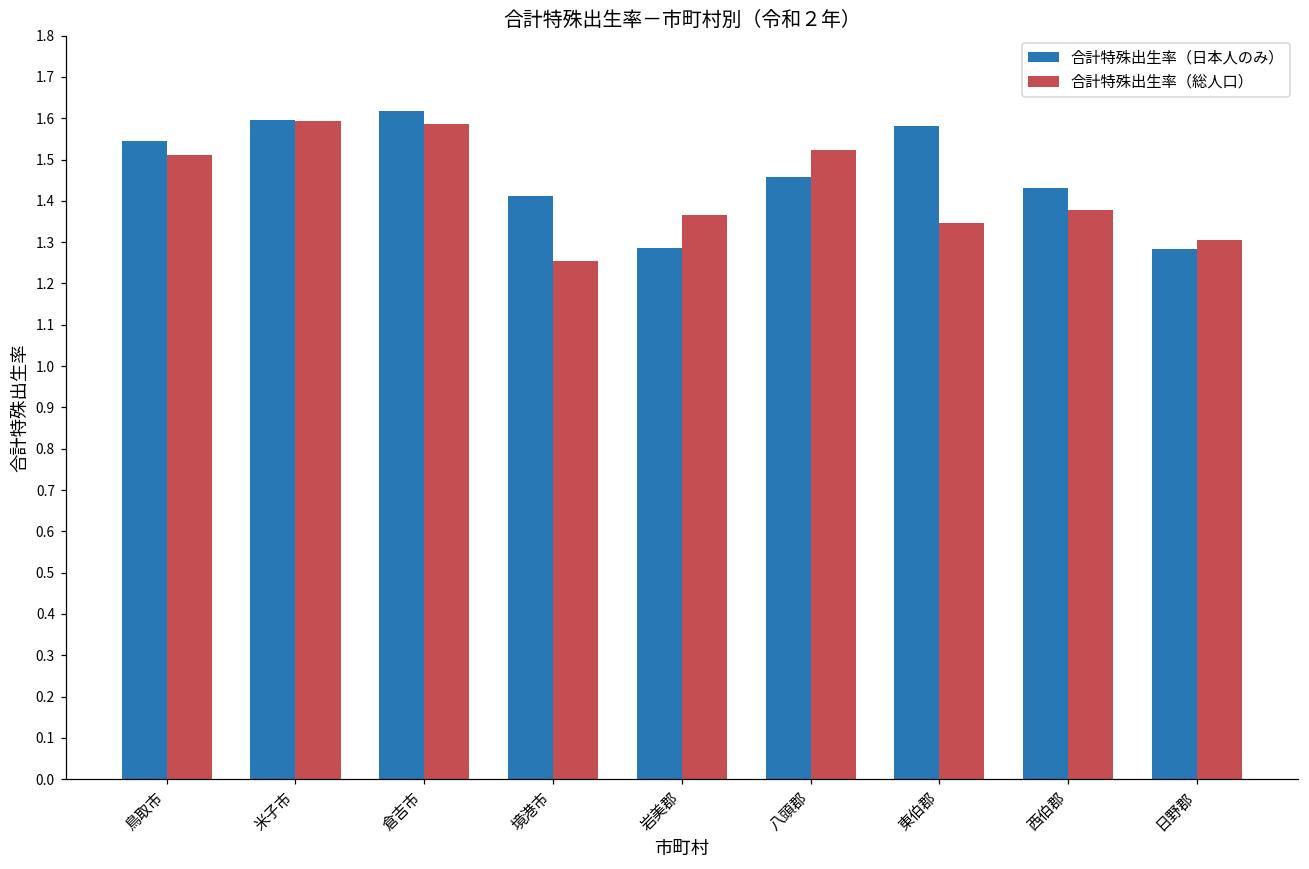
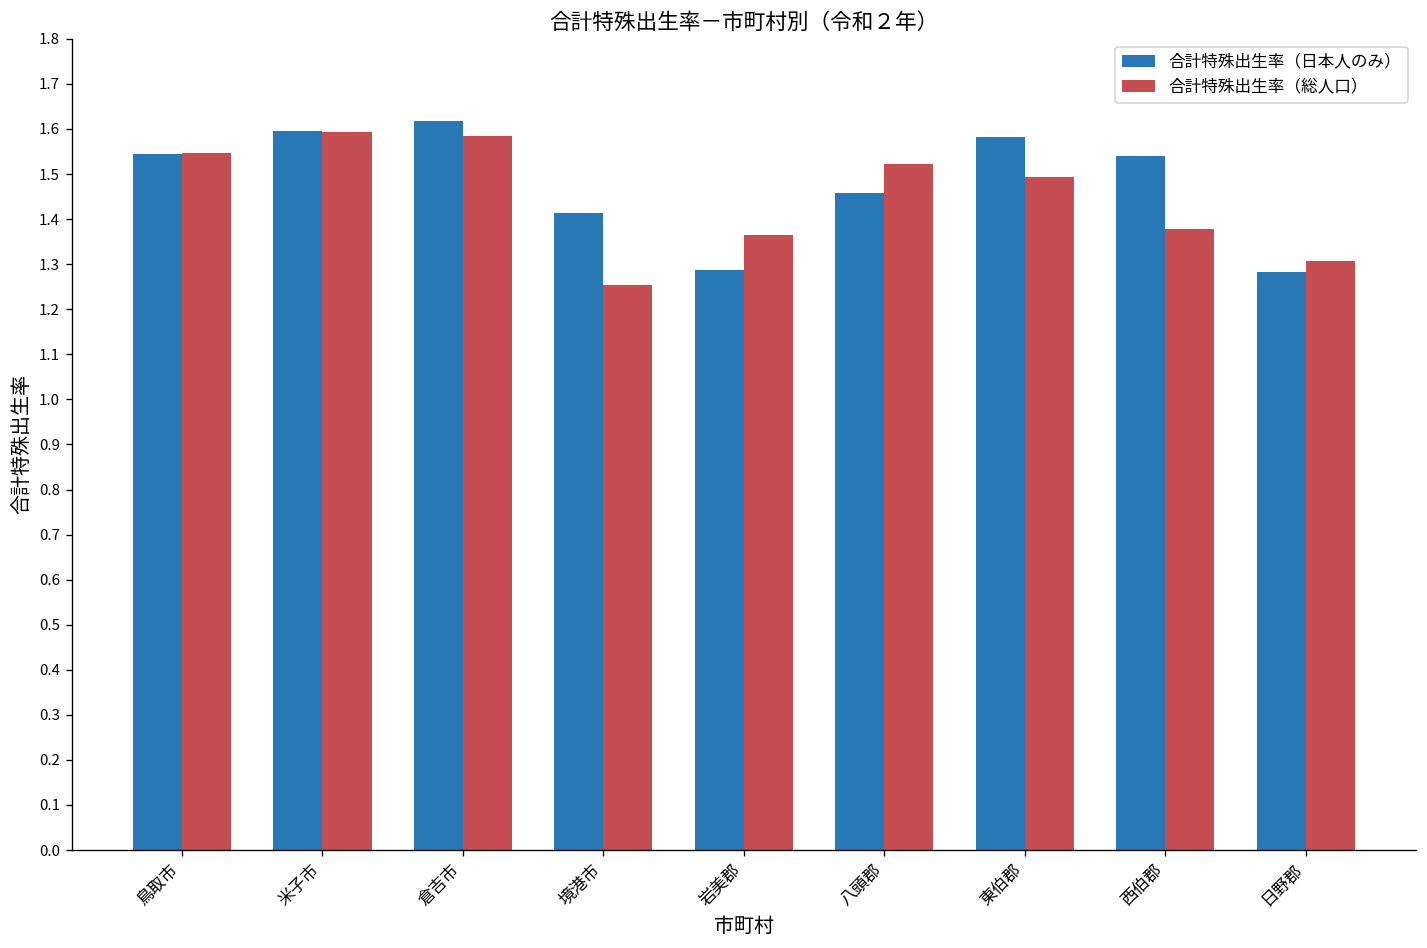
合計特殊出生率（総人口）, 鳥取市: 1.51 -> 1.55
合計特殊出生率（総人口）, 東伯郡: 1.35 -> 1.49
合計特殊出生率（日本人のみ）, 西伯郡: 1.43 -> 1.54
